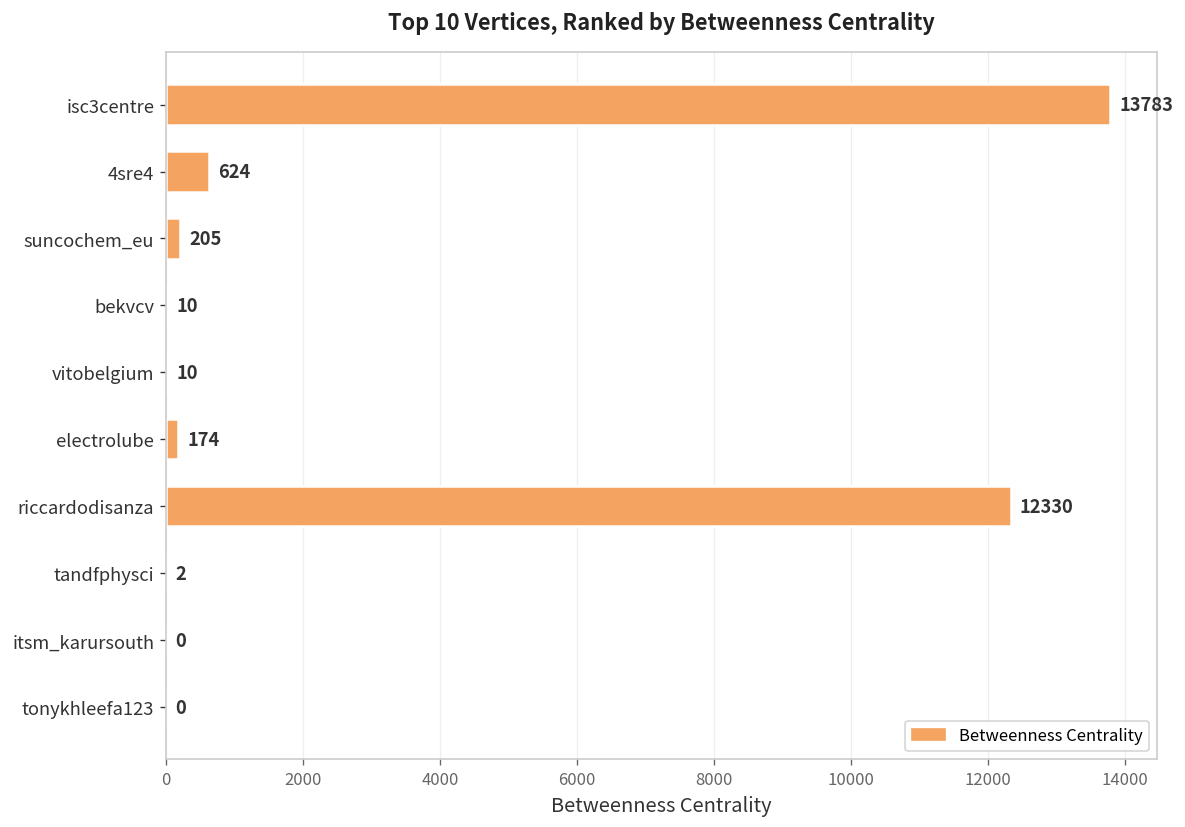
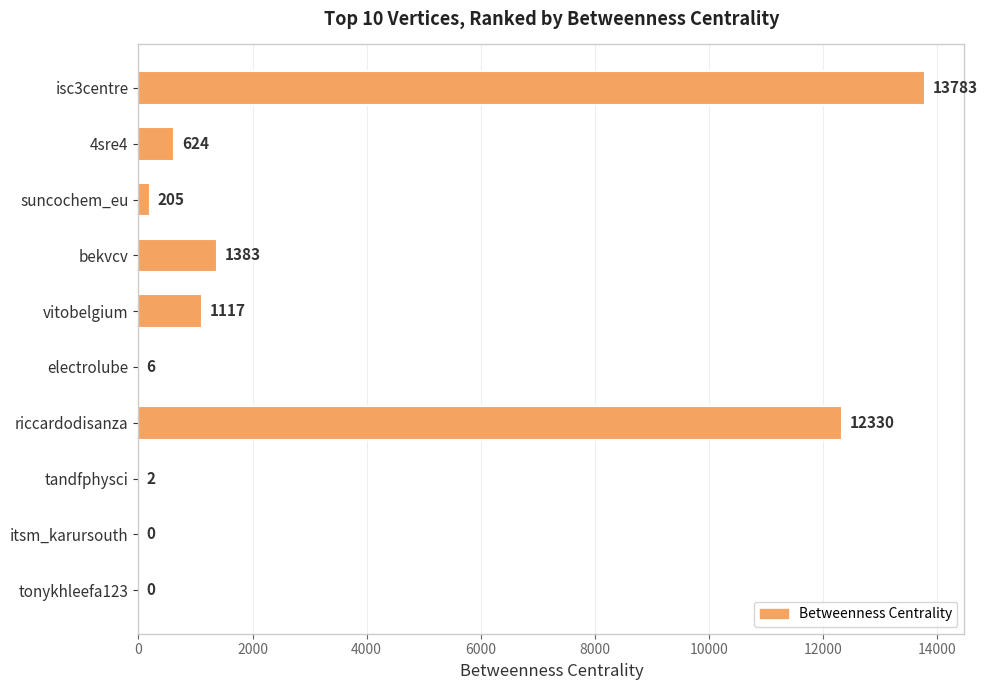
bekvcv: 10 -> 1383
vitobelgium: 10 -> 1117
electrolube: 174 -> 6
